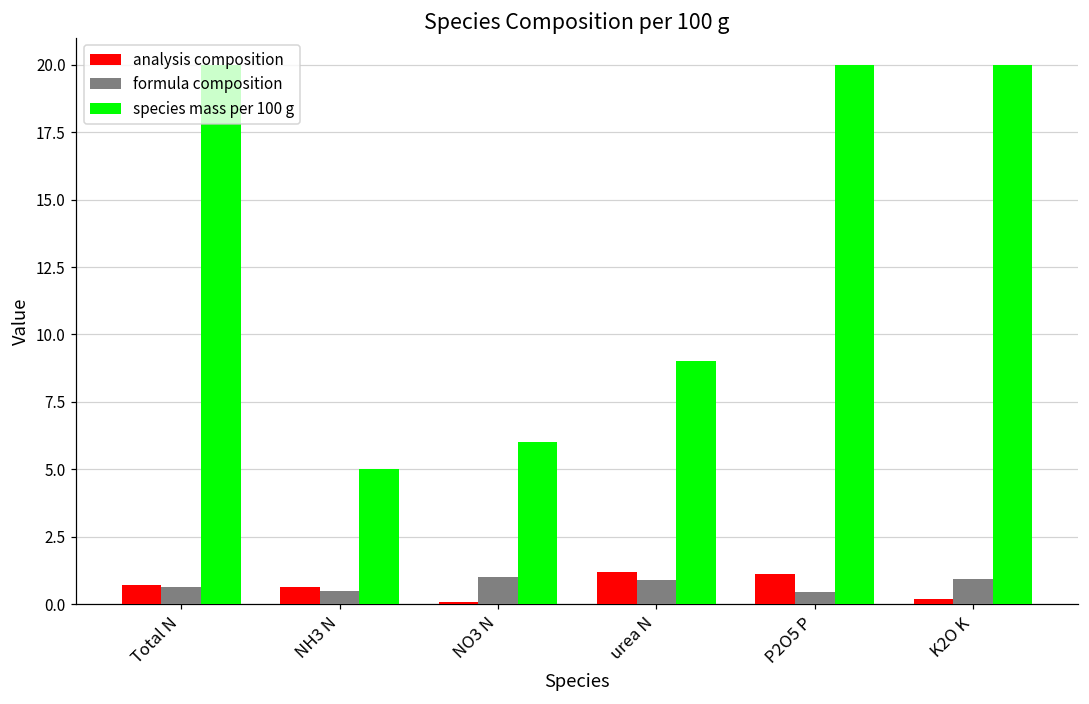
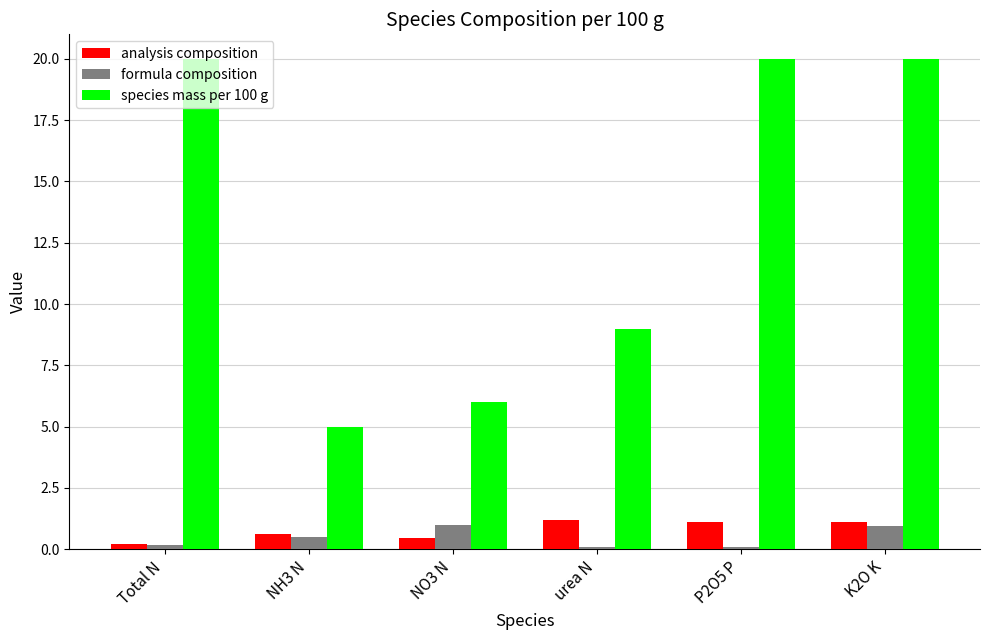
analysis composition, Total N: 0.7 -> 0.2
formula composition, Total N: 0.6 -> 0.2
analysis composition, NO3 N: 0.1 -> 0.4
formula composition, urea N: 0.9 -> 0.1
formula composition, P2O5 P: 0.5 -> 0.1
analysis composition, K2O K: 0.2 -> 1.1
